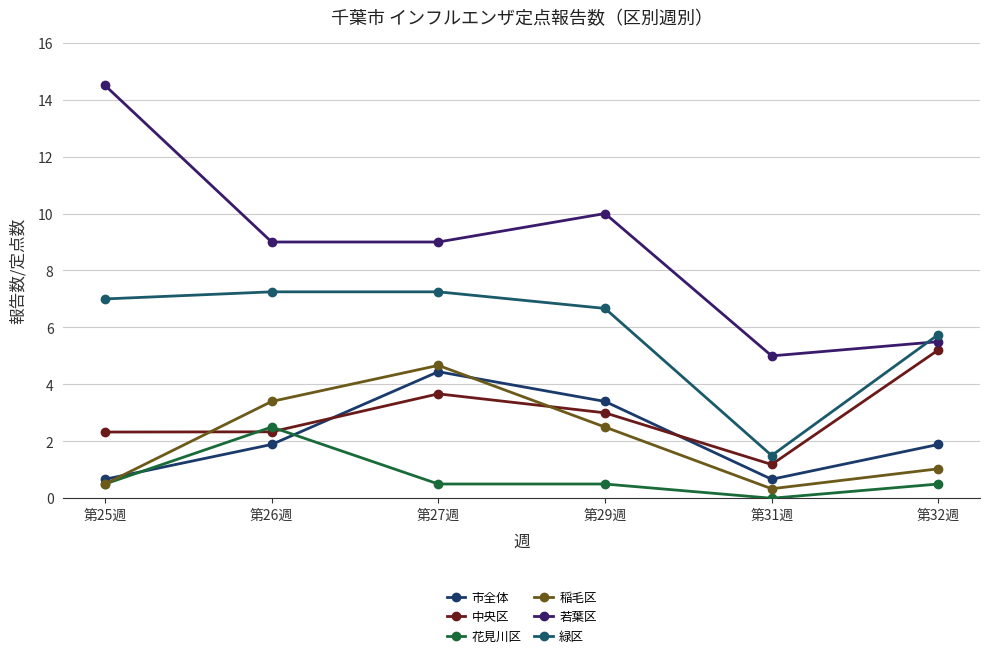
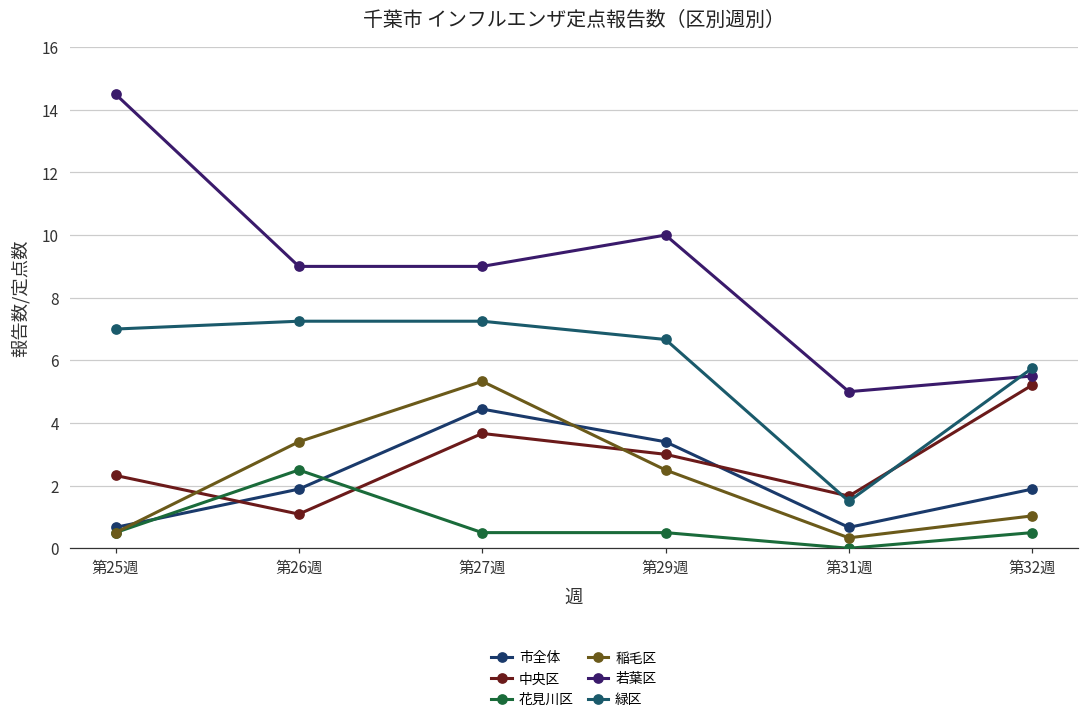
中央区, 第26週: 2.3 -> 1.1
稲毛区, 第27週: 4.7 -> 5.3
中央区, 第31週: 1.2 -> 1.7
